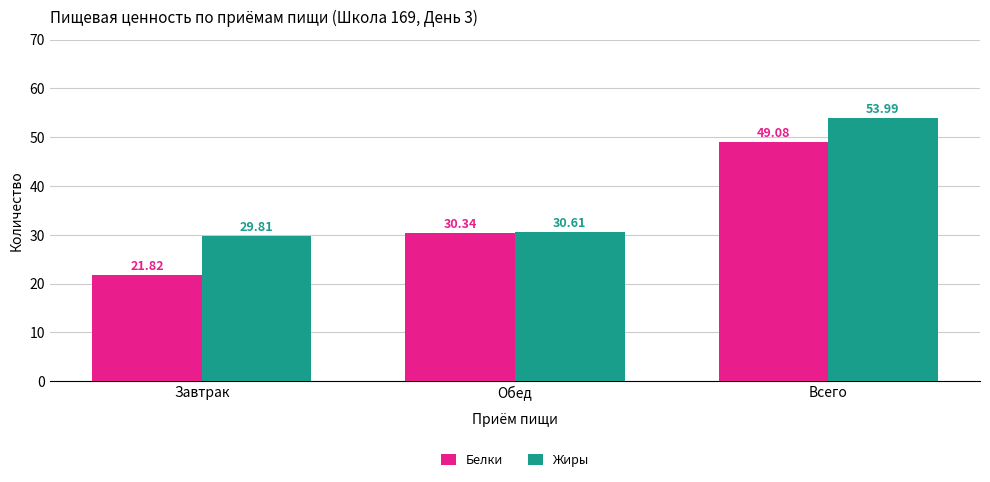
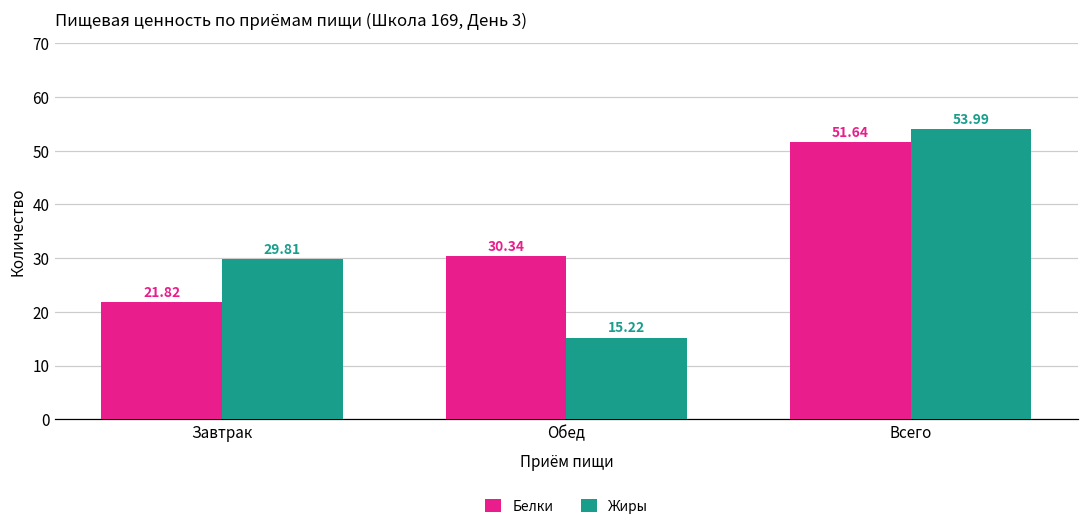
Жиры, Обед: 30.61 -> 15.22
Белки, Всего: 49.08 -> 51.64
